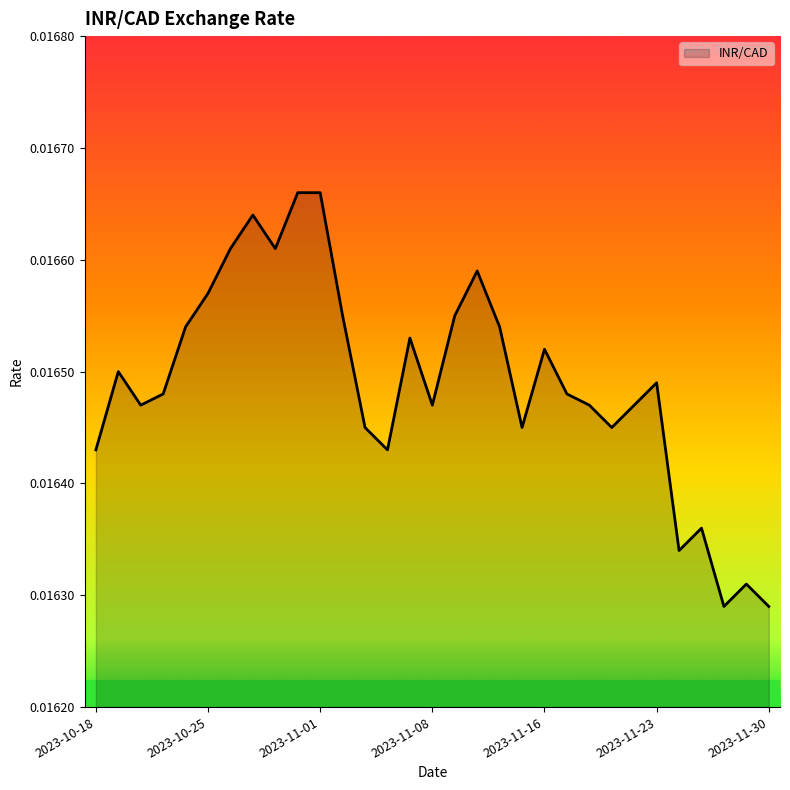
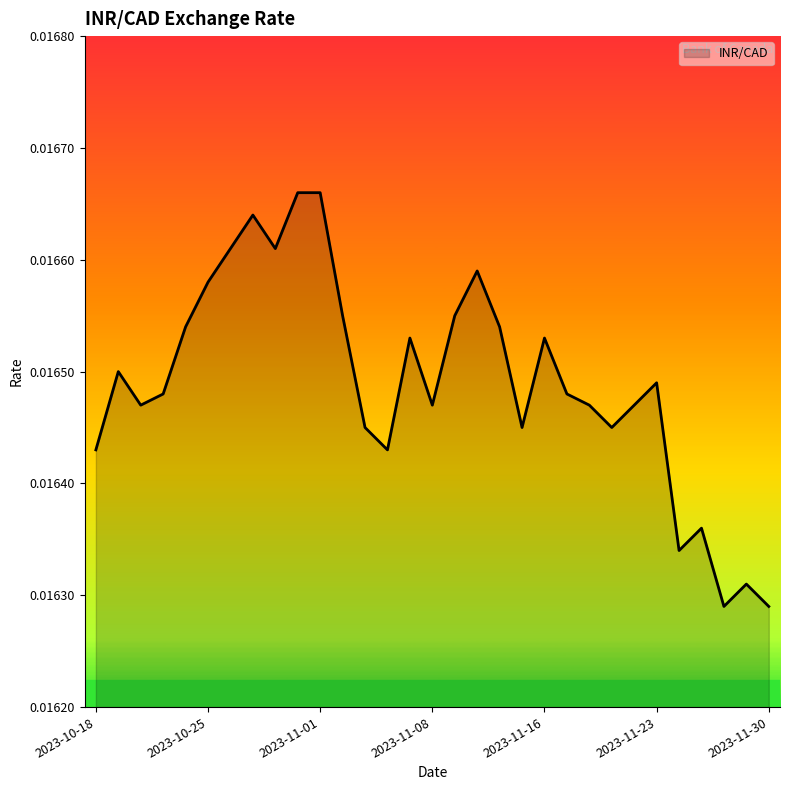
2023-10-25: 0.01657 -> 0.01658
2023-11-16: 0.01652 -> 0.01653
